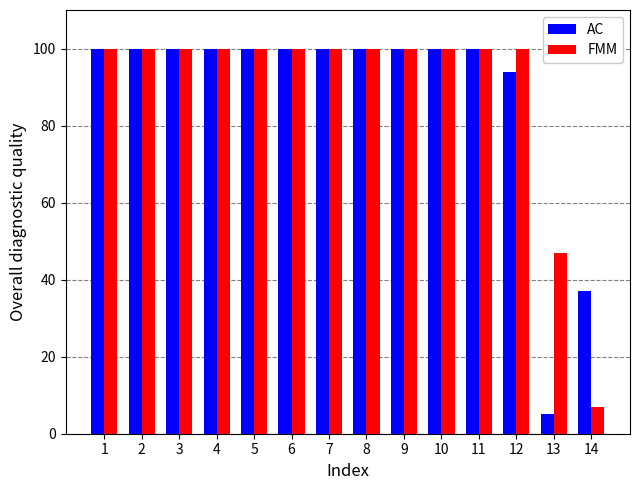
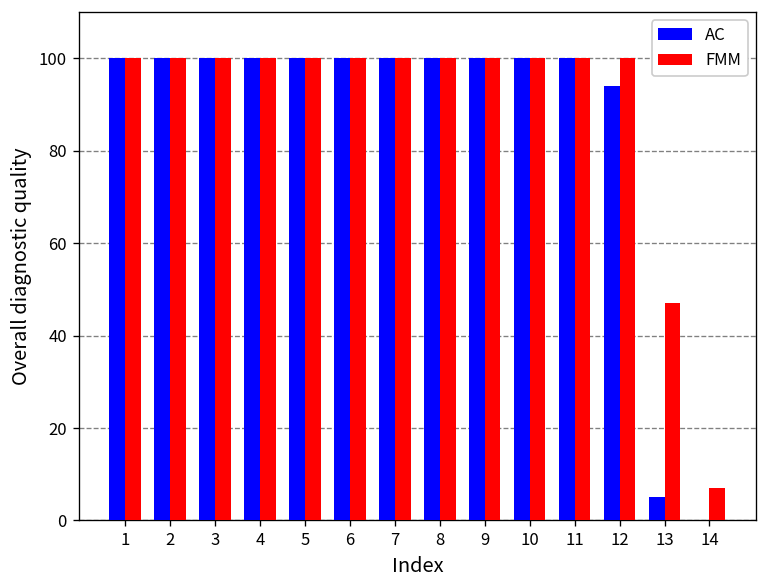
AC, 14: 37 -> 0
